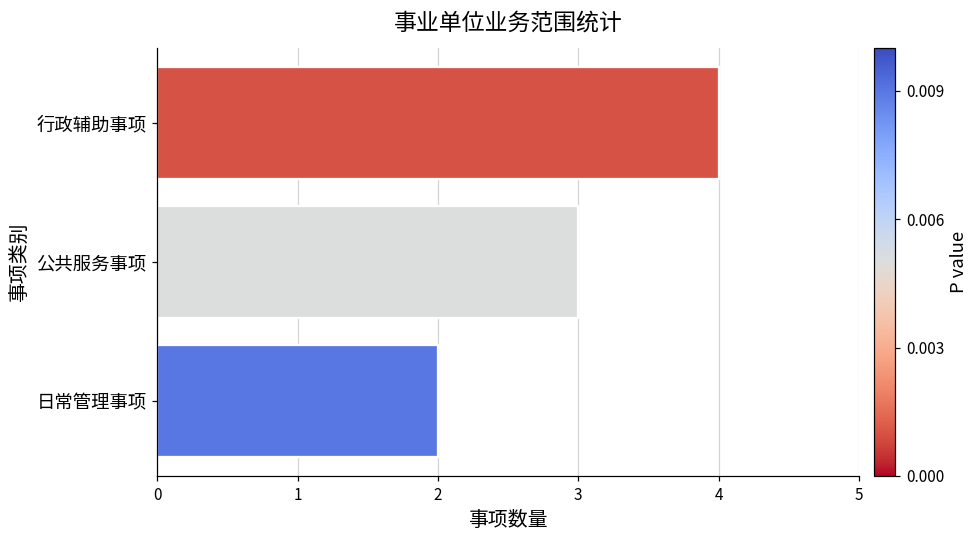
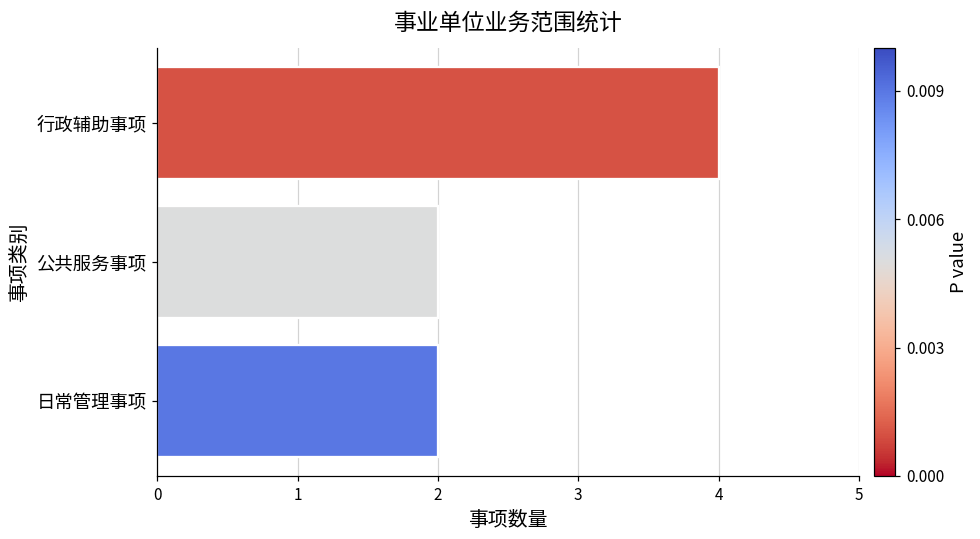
公共服务事项: 3 -> 2
